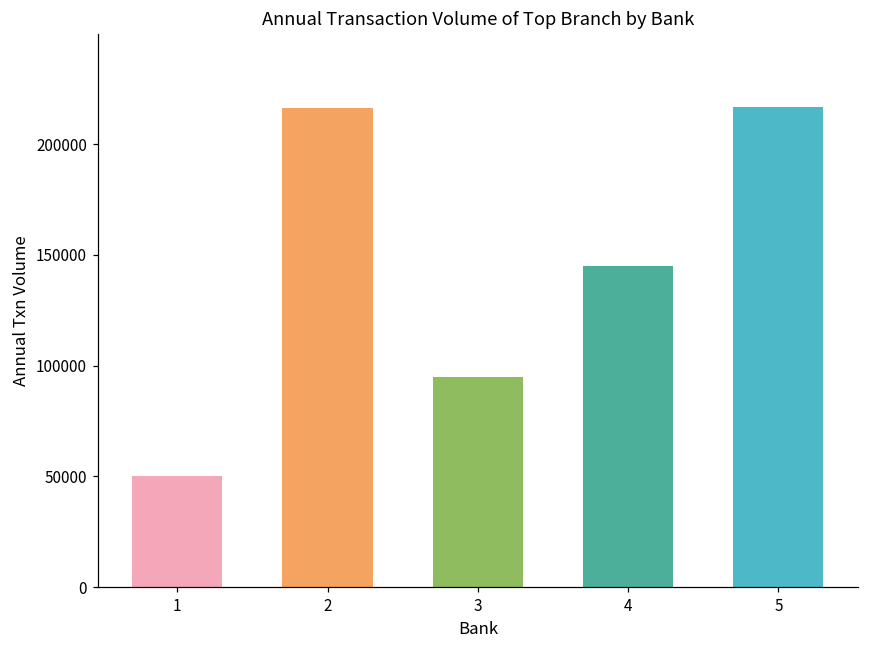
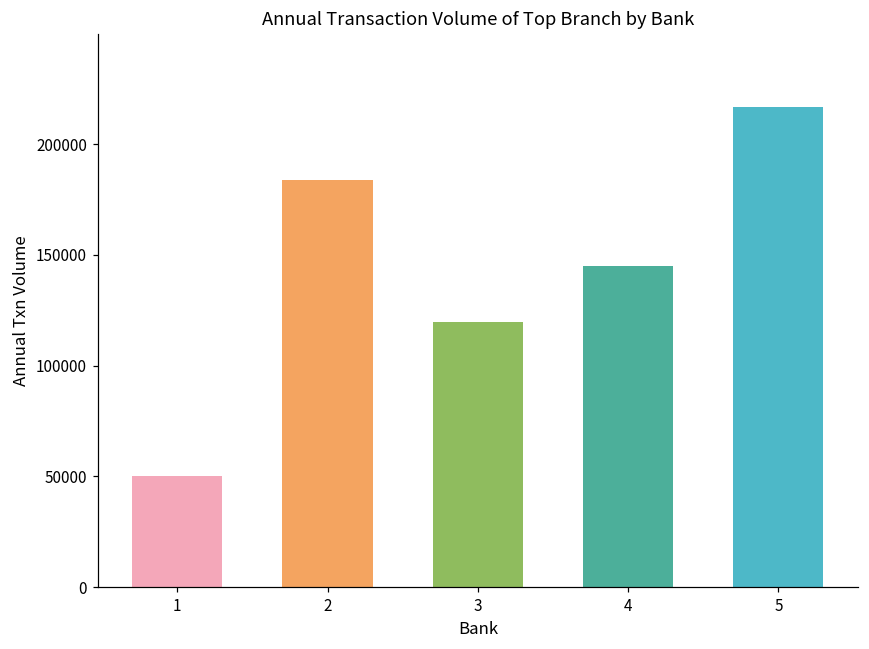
2: 216000 -> 184000
3: 95000 -> 120000
